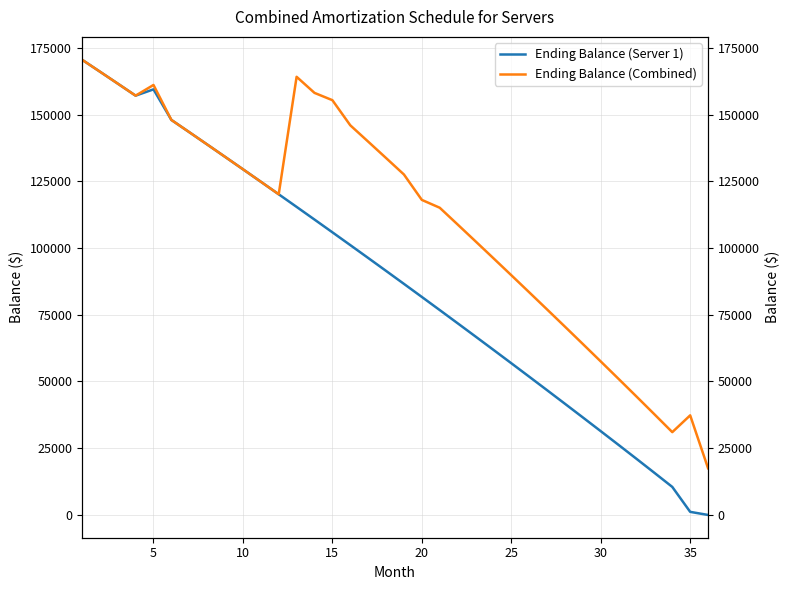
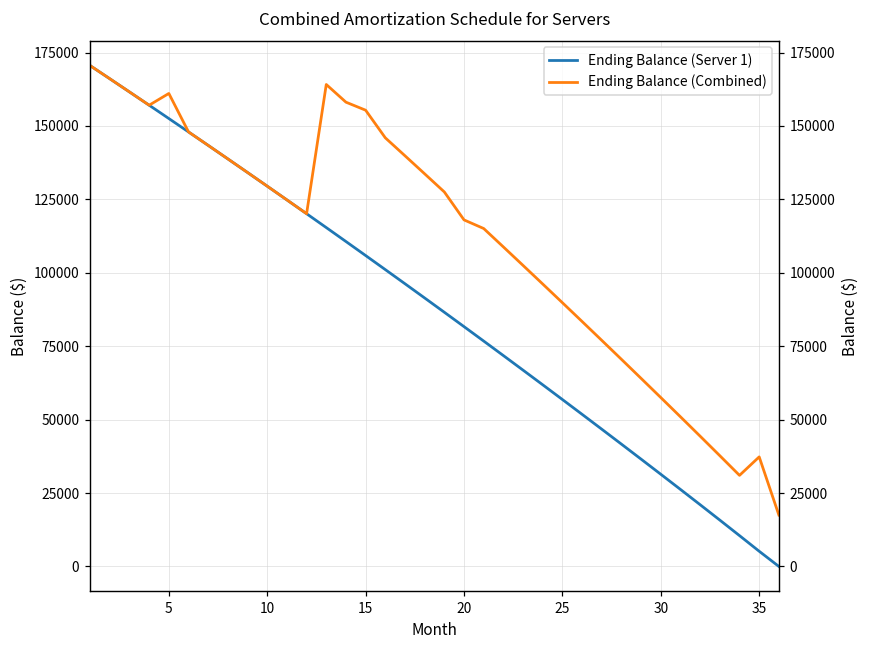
Ending Balance (Server 1), 5: 159000 -> 153000
Ending Balance (Server 1), 35: 1000 -> 5000
